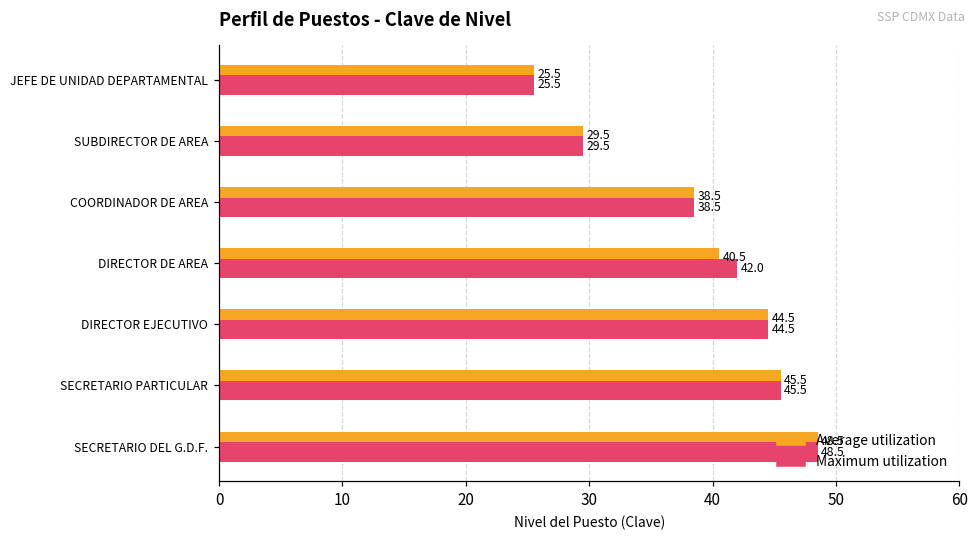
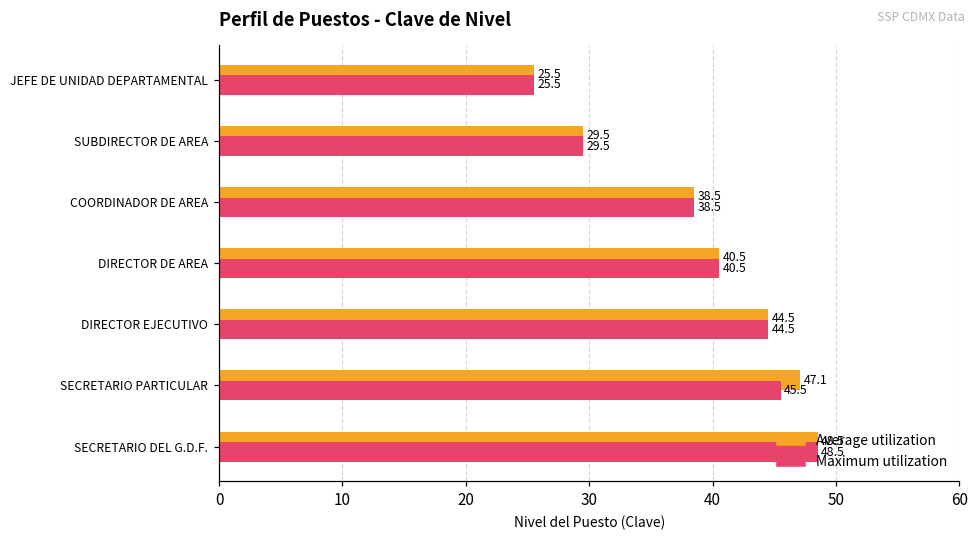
Maximum utilization, DIRECTOR DE AREA: 42.0 -> 40.5
Average utilization, SECRETARIO PARTICULAR: 45.5 -> 47.1
